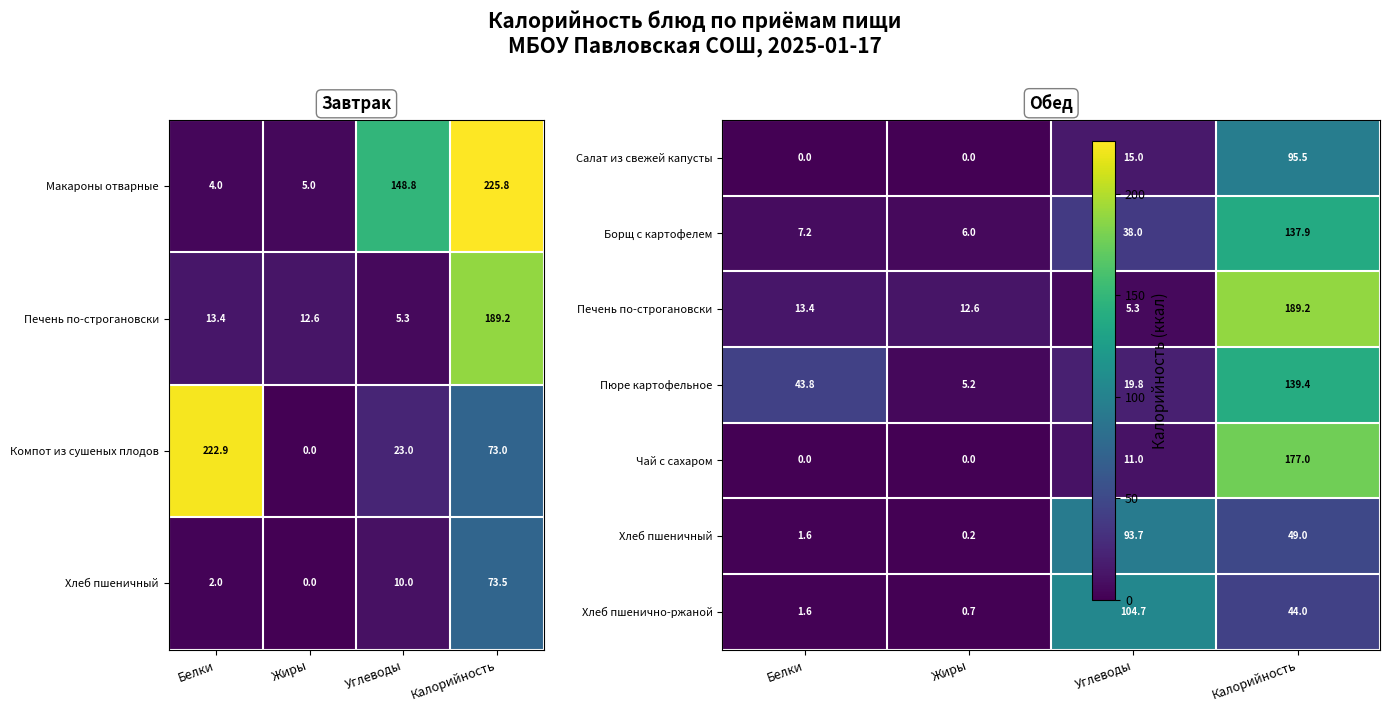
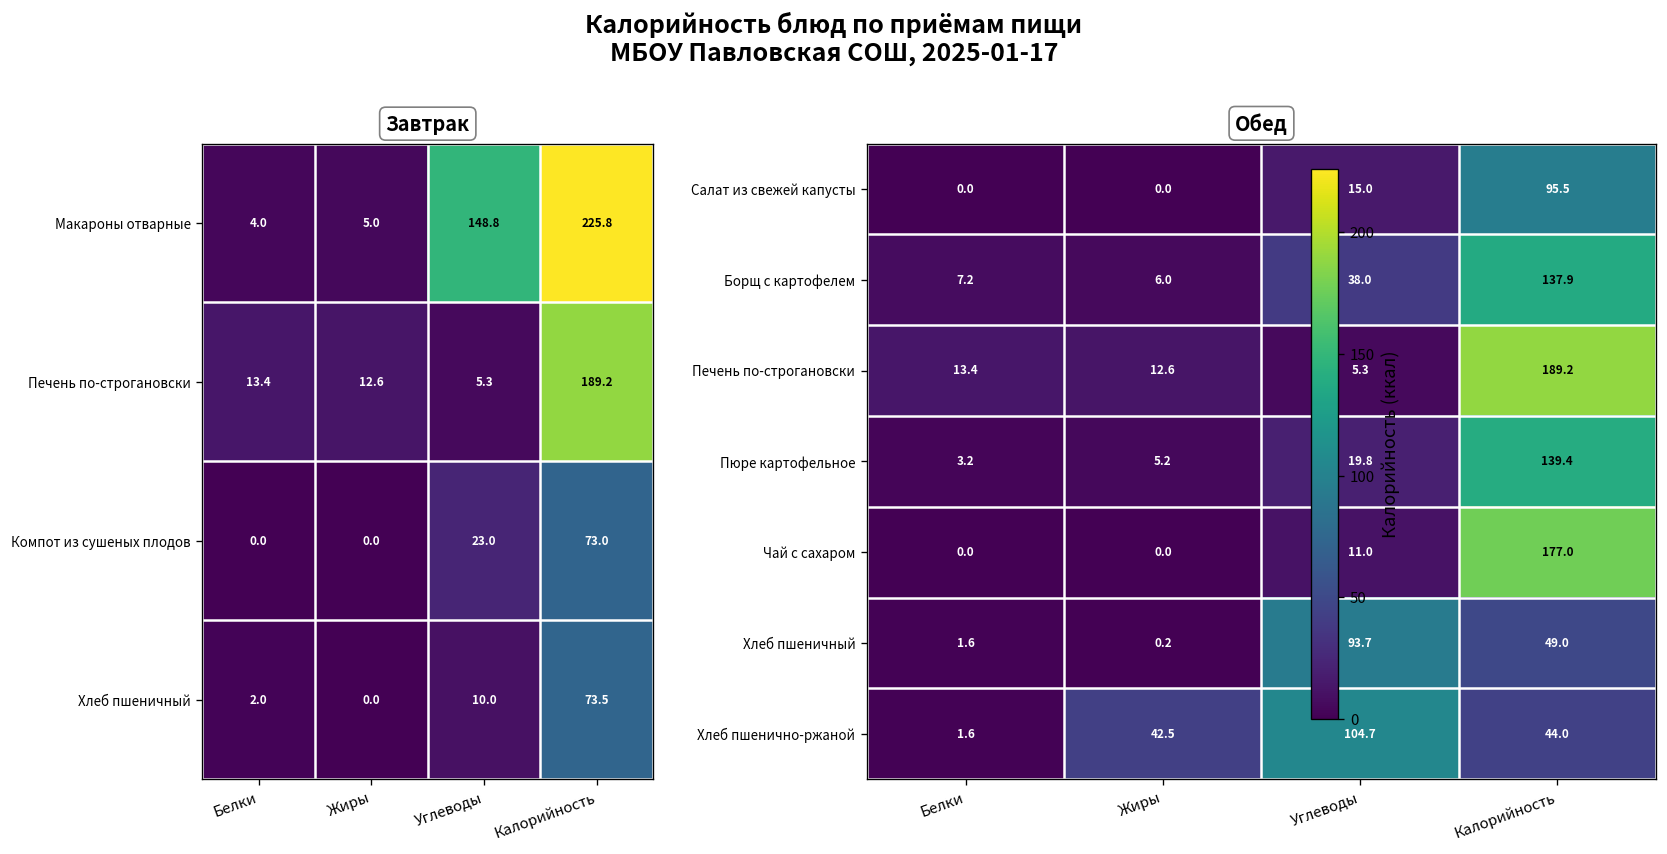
Завтрак, Компот из сушеных плодов, Белки: 222.9 -> 0.0
Обед, Пюре картофельное, Белки: 43.8 -> 3.2
Обед, Хлеб пшенично-ржаной, Жиры: 0.7 -> 42.5
